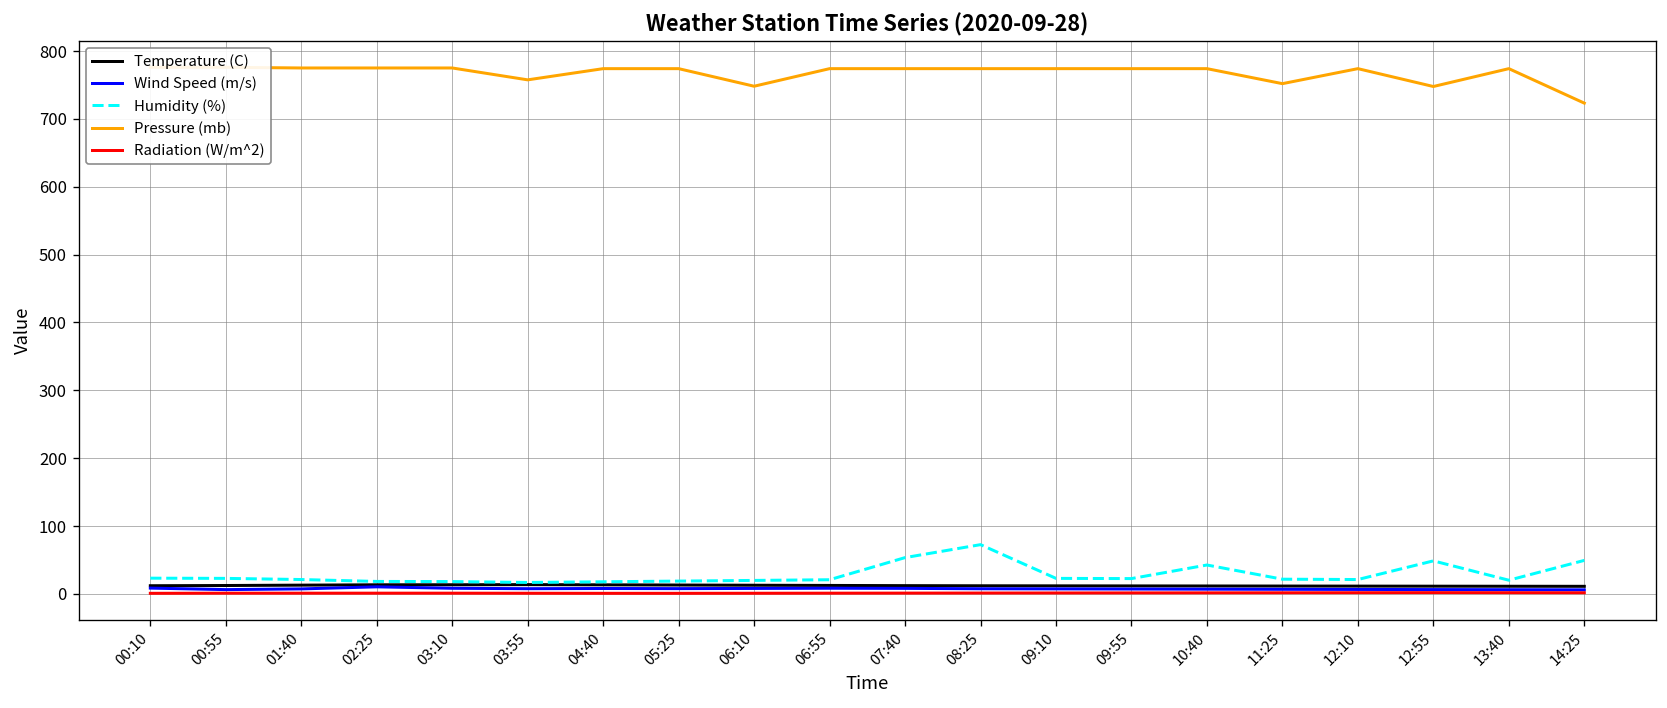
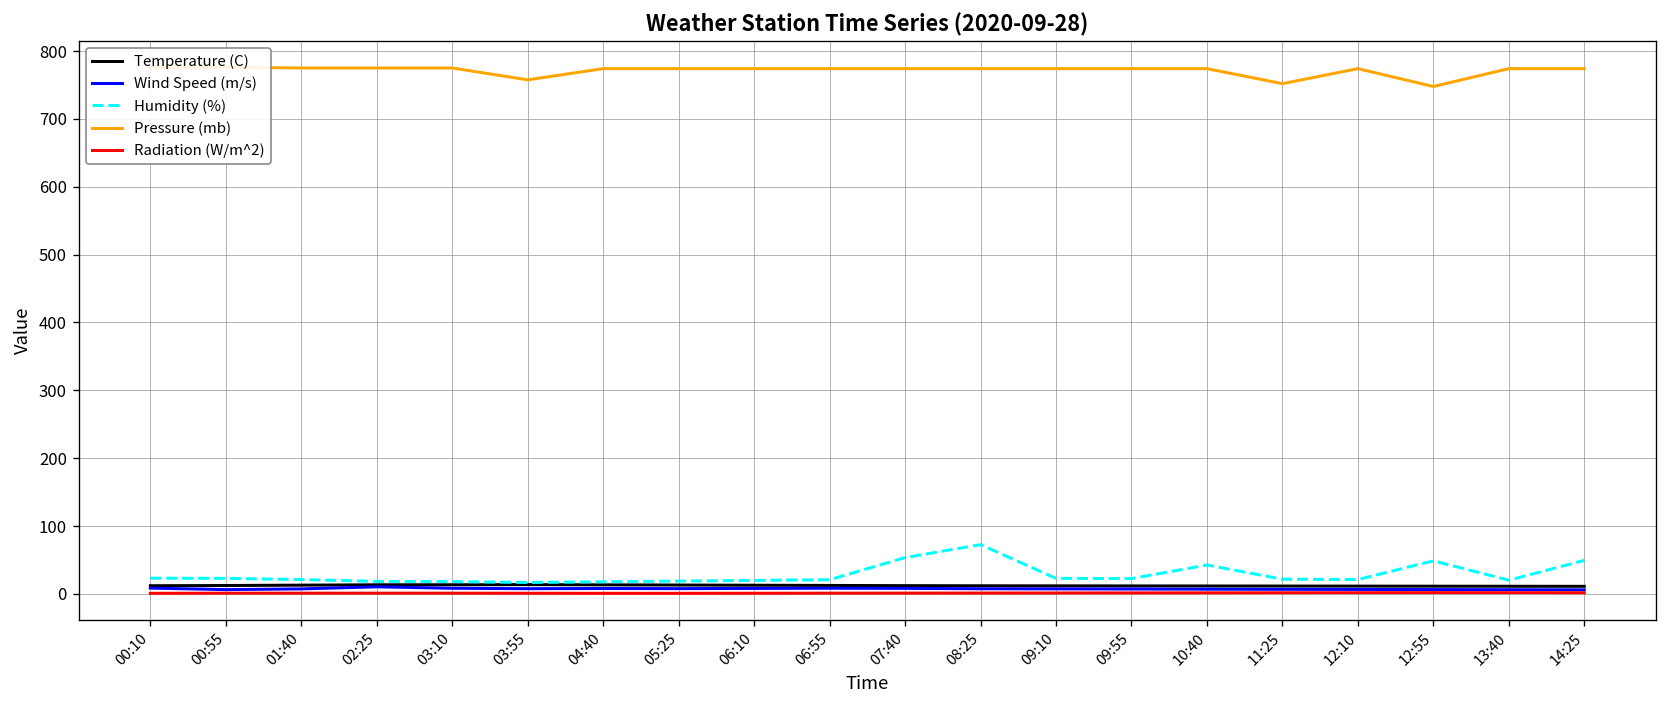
Pressure (mb), 06:10: 750 -> 770
Pressure (mb), 14:25: 720 -> 770
